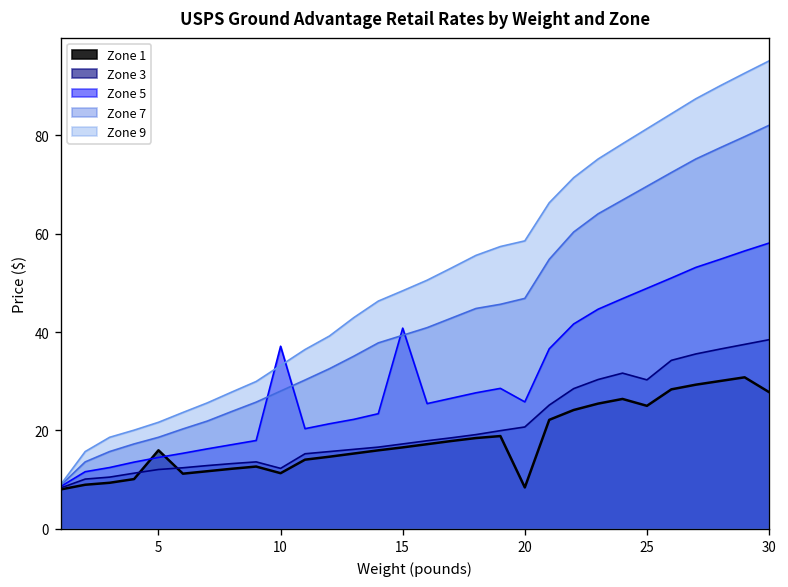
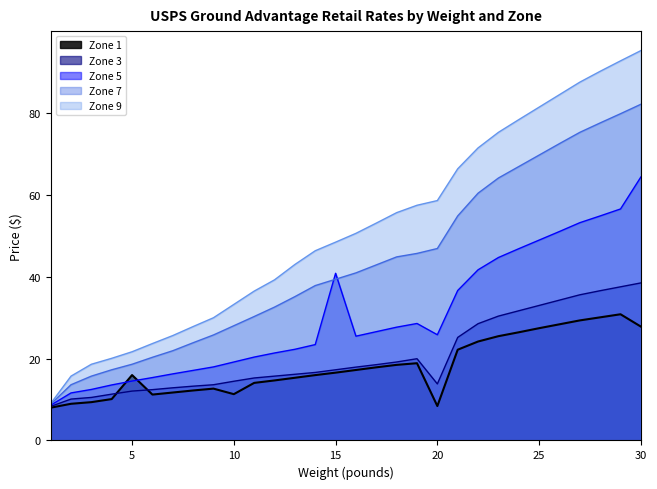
Zone 3, 10: 12 -> 14
Zone 5, 10: 37 -> 19
Zone 3, 20: 21 -> 14
Zone 1, 25: 25 -> 27
Zone 3, 25: 30 -> 33
Zone 5, 30: 58 -> 64
